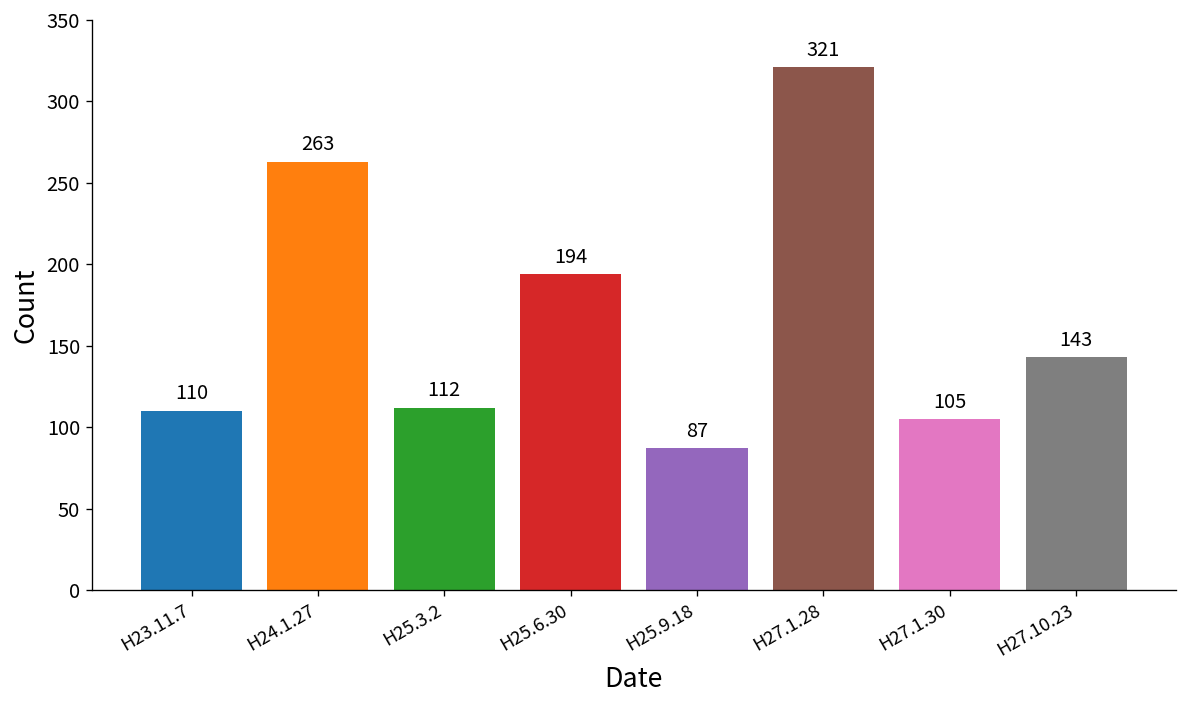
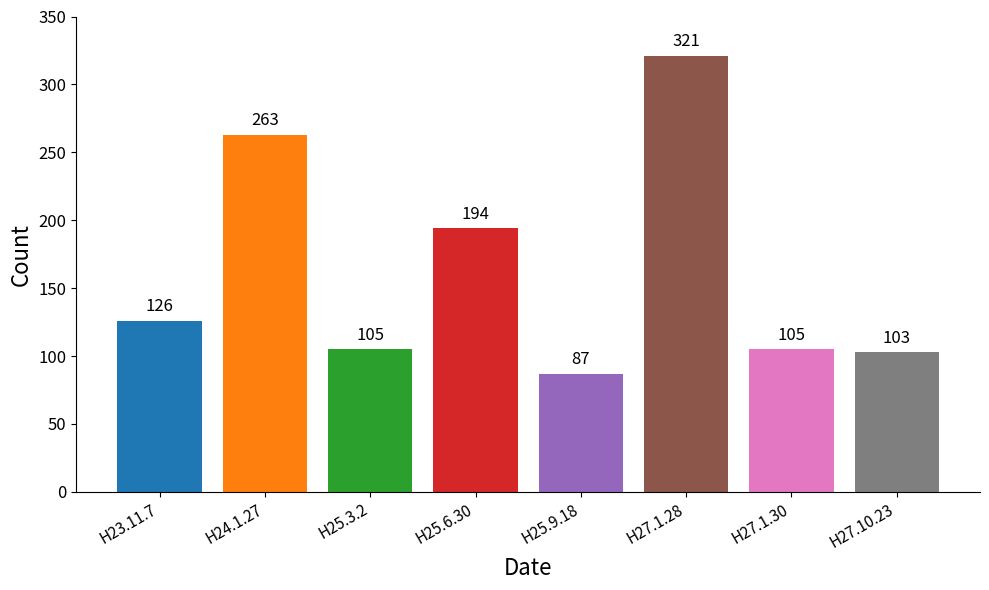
H23.11.7: 110 -> 126
H25.3.2: 112 -> 105
H27.10.23: 143 -> 103
